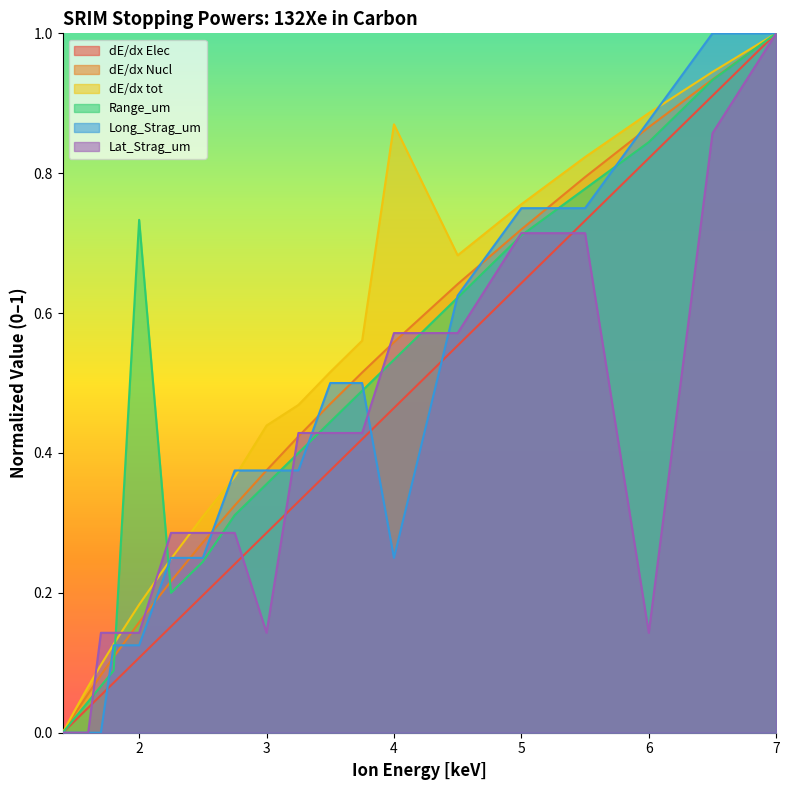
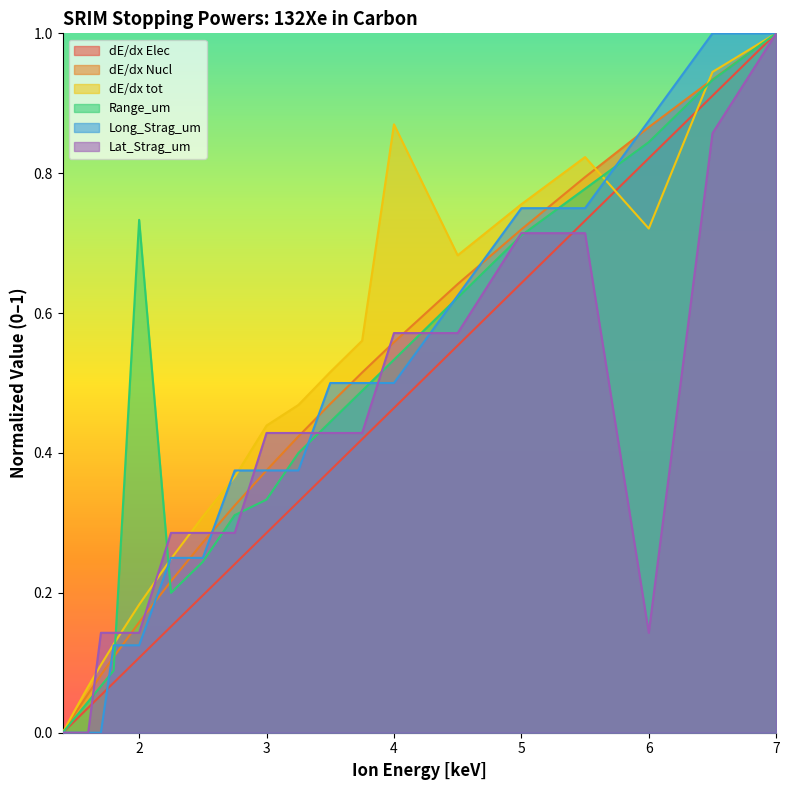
Range_um, 3: 0.36 -> 0.33
Lat_Strag_um, 3: 0.14 -> 0.43
Long_Strag_um, 4: 0.25 -> 0.50
dE/dx tot, 6: 0.89 -> 0.72
